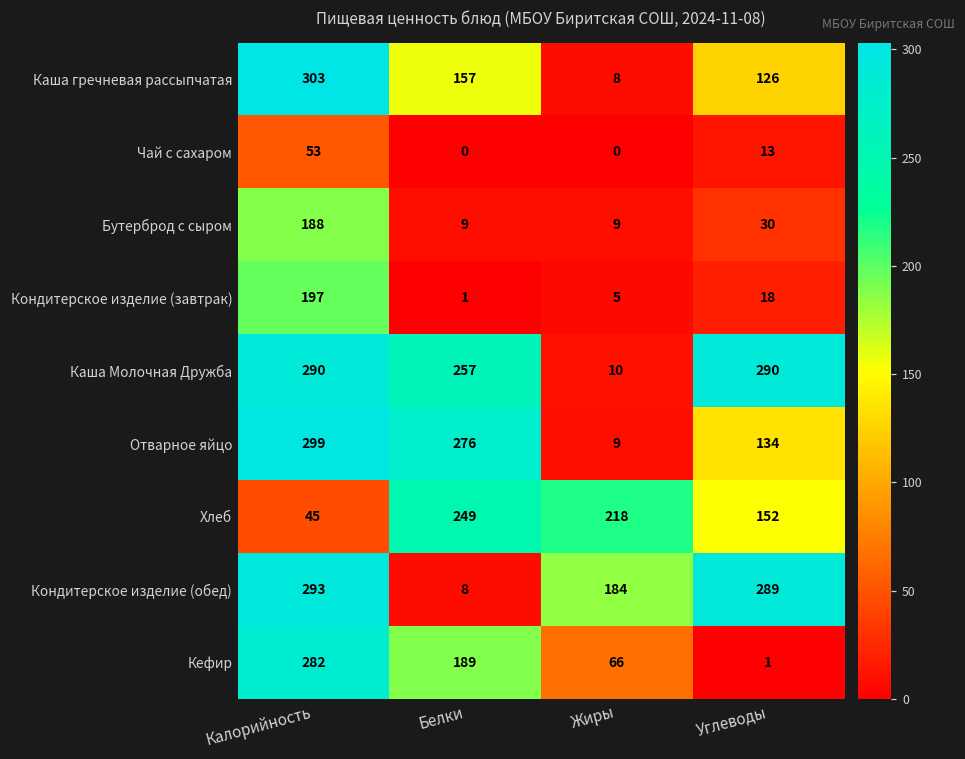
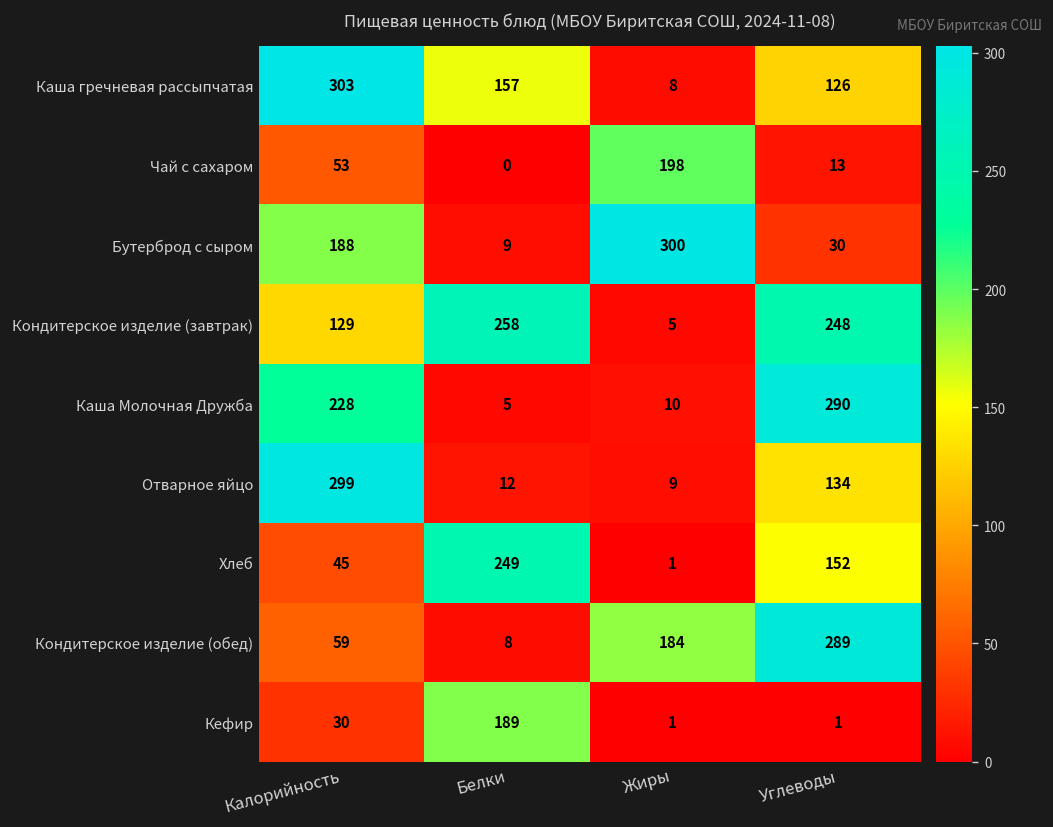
Чай с сахаром, Жиры: 0 -> 198
Бутерброд с сыром, Жиры: 9 -> 300
Кондитерское изделие (завтрак), Калорийность: 197 -> 129
Кондитерское изделие (завтрак), Белки: 1 -> 258
Кондитерское изделие (завтрак), Углеводы: 18 -> 248
Каша Молочная Дружба, Калорийность: 290 -> 228
Каша Молочная Дружба, Белки: 257 -> 5
Отварное яйцо, Белки: 276 -> 12
Хлеб, Жиры: 218 -> 1
Кондитерское изделие (обед), Калорийность: 293 -> 59
Кефир, Калорийность: 282 -> 30
Кефир, Жиры: 66 -> 1
